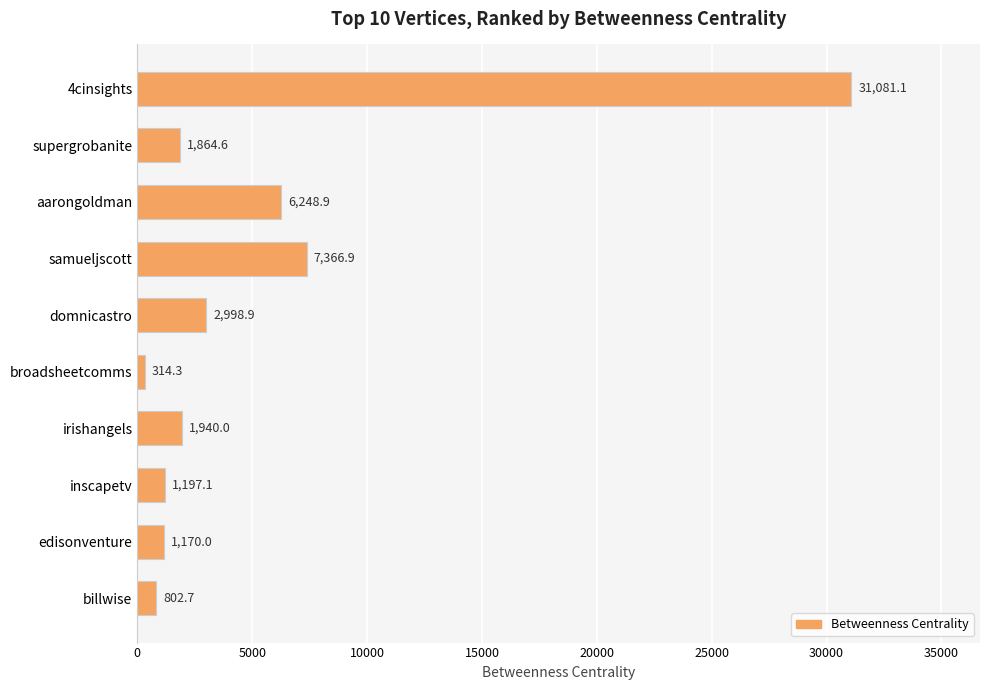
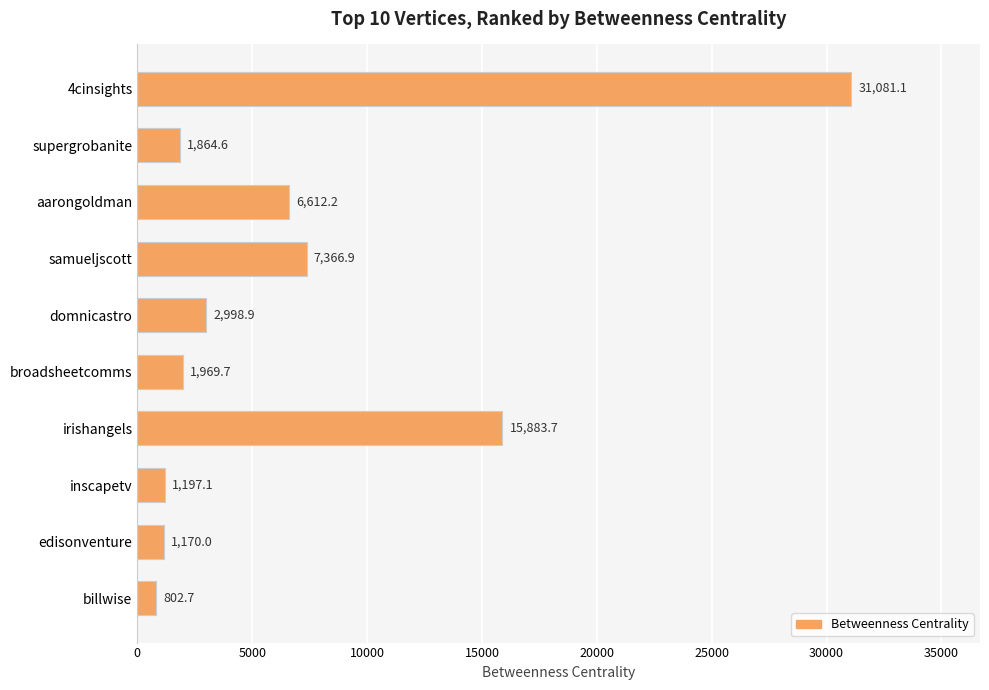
aarongoldman: 6,248.9 -> 6,612.2
broadsheetcomms: 314.3 -> 1,969.7
irishangels: 1,940.0 -> 15,883.7
